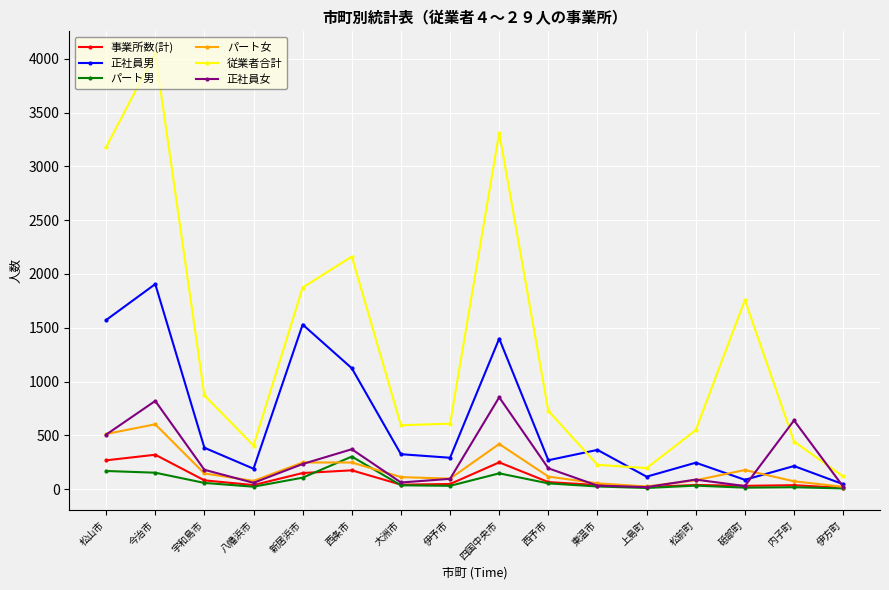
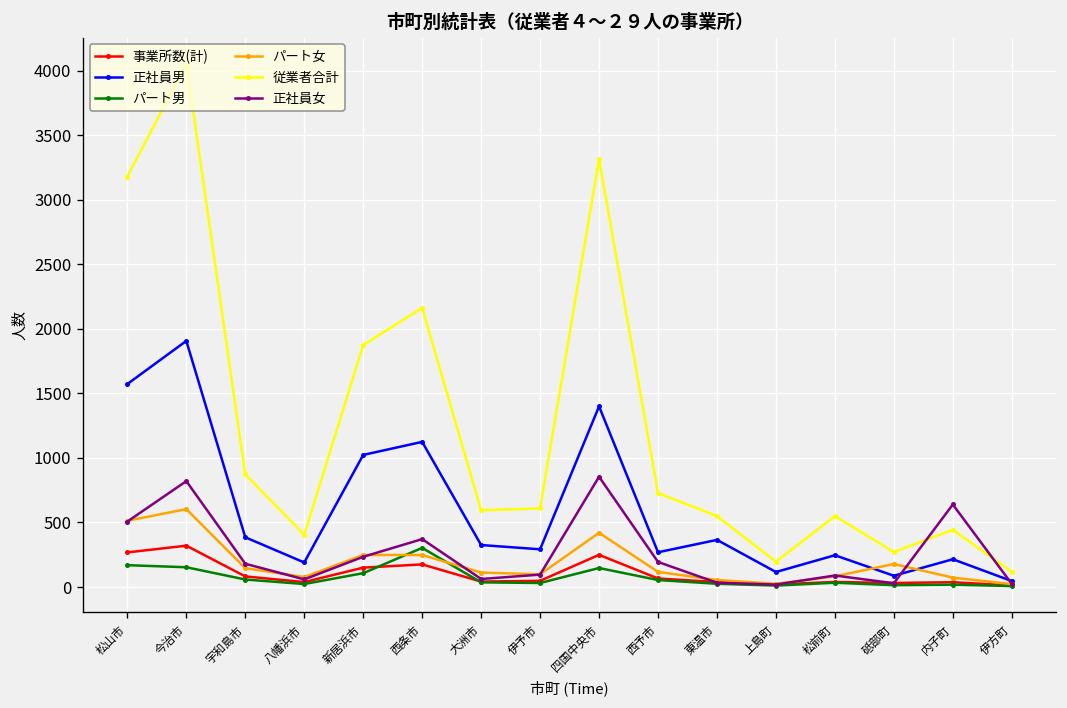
正社員男, 新居浜市: 1530 -> 1020
従業者合計, 東温市: 230 -> 550
従業者合計, 砥部町: 1760 -> 270
